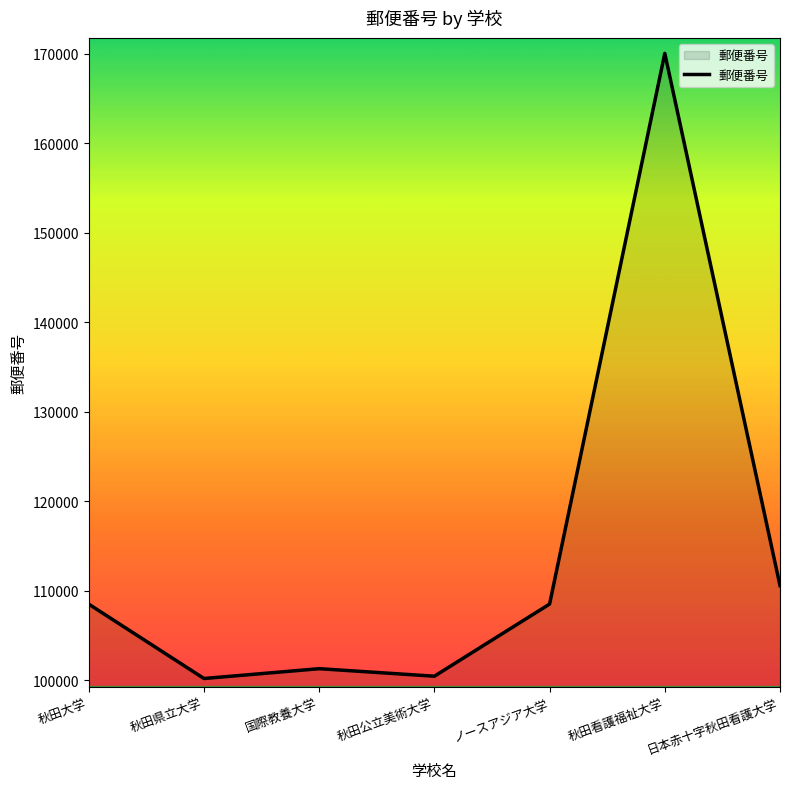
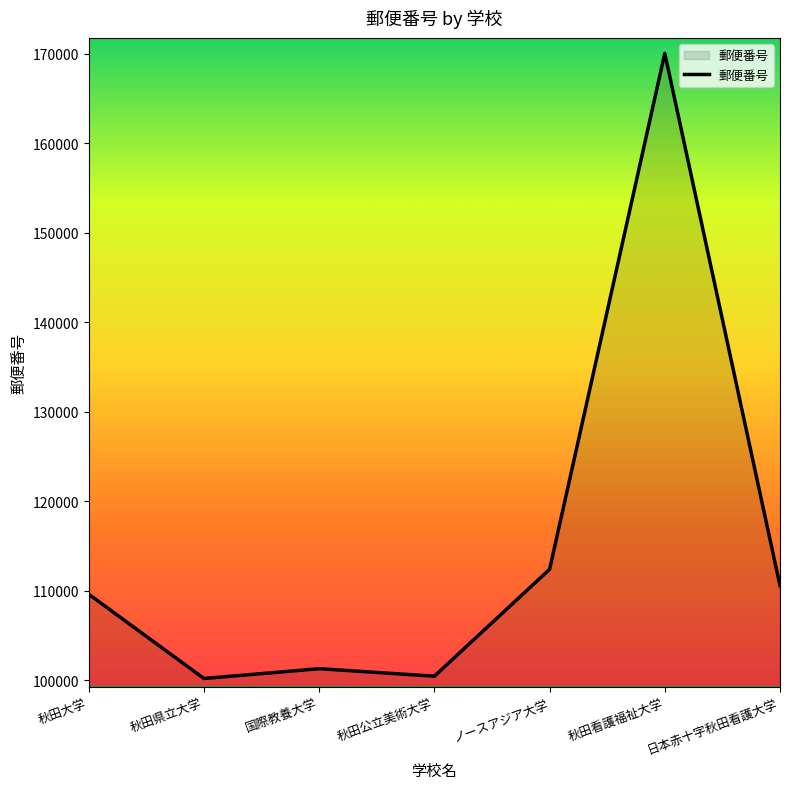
秋田大学: 109000 -> 110000
ノースアジア大学: 109000 -> 112000
